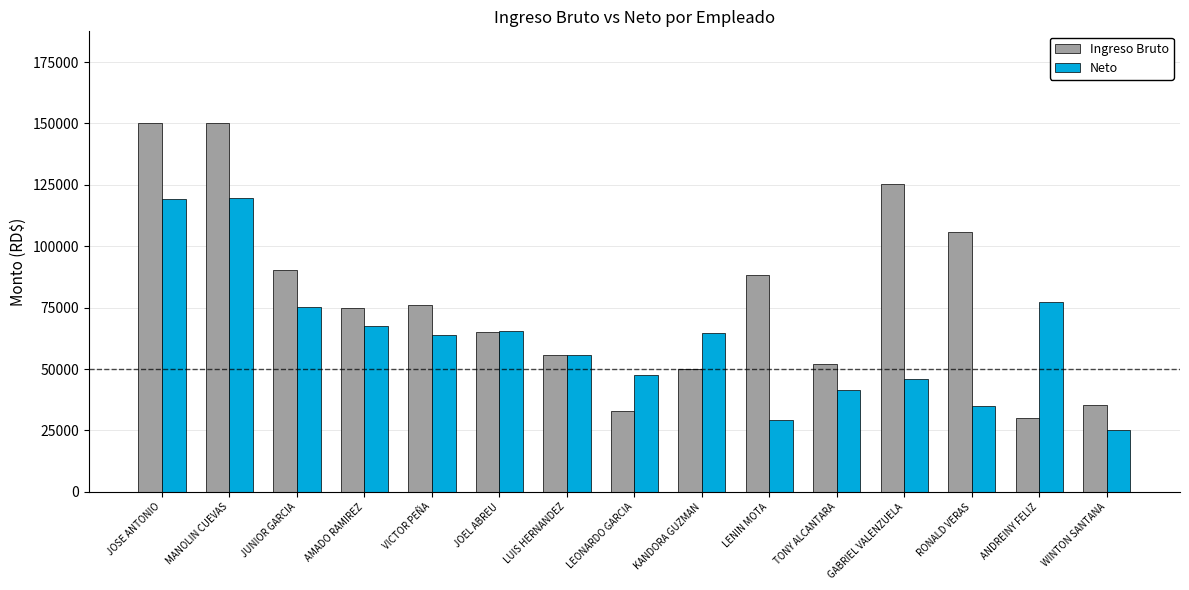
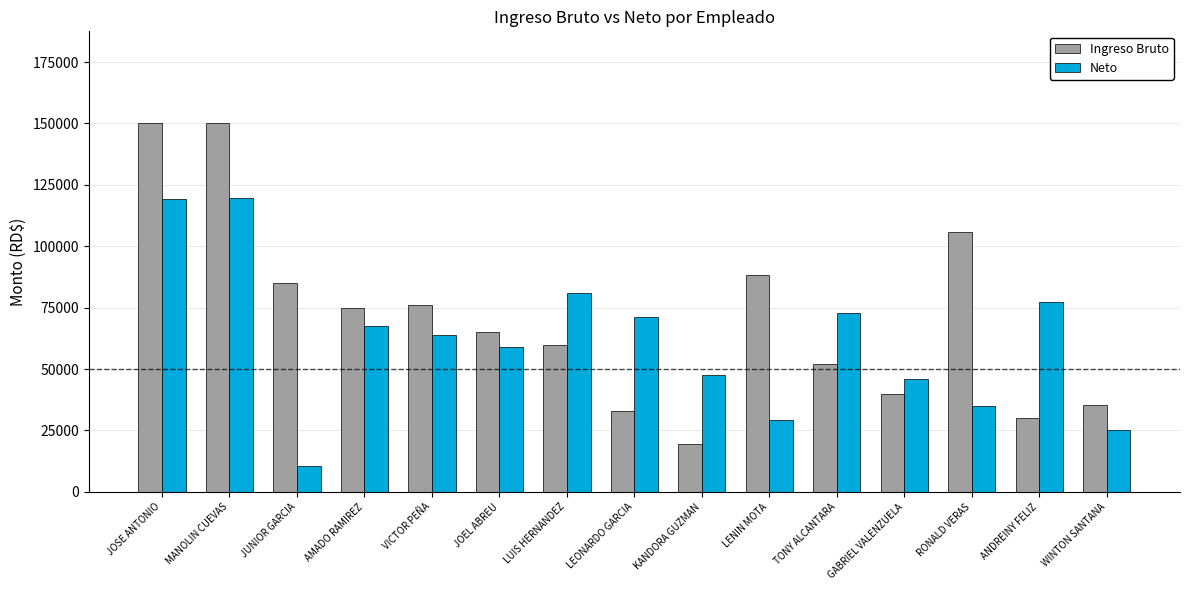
Ingreso Bruto, JUNIOR GARCIA: 90000 -> 85000
Neto, JUNIOR GARCIA: 75000 -> 10000
Neto, JOEL ABREU: 66000 -> 59000
Ingreso Bruto, LUIS HERNANDEZ: 56000 -> 60000
Neto, LUIS HERNANDEZ: 56000 -> 81000
Neto, LEONARDO GARCIA: 48000 -> 71000
Ingreso Bruto, KANDORA GUZMAN: 50000 -> 20000
Neto, KANDORA GUZMAN: 64000 -> 48000
Neto, TONY ALCANTARA: 41000 -> 73000
Ingreso Bruto, GABRIEL VALENZUELA: 125000 -> 40000
